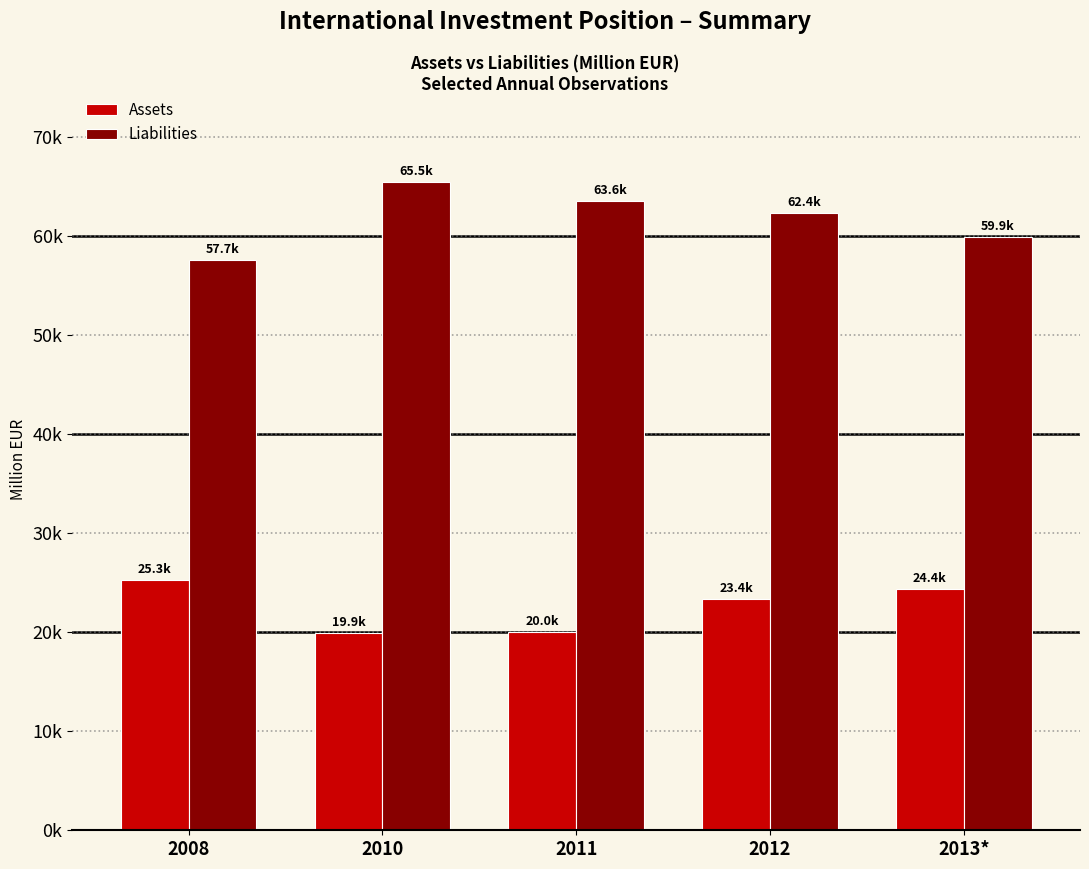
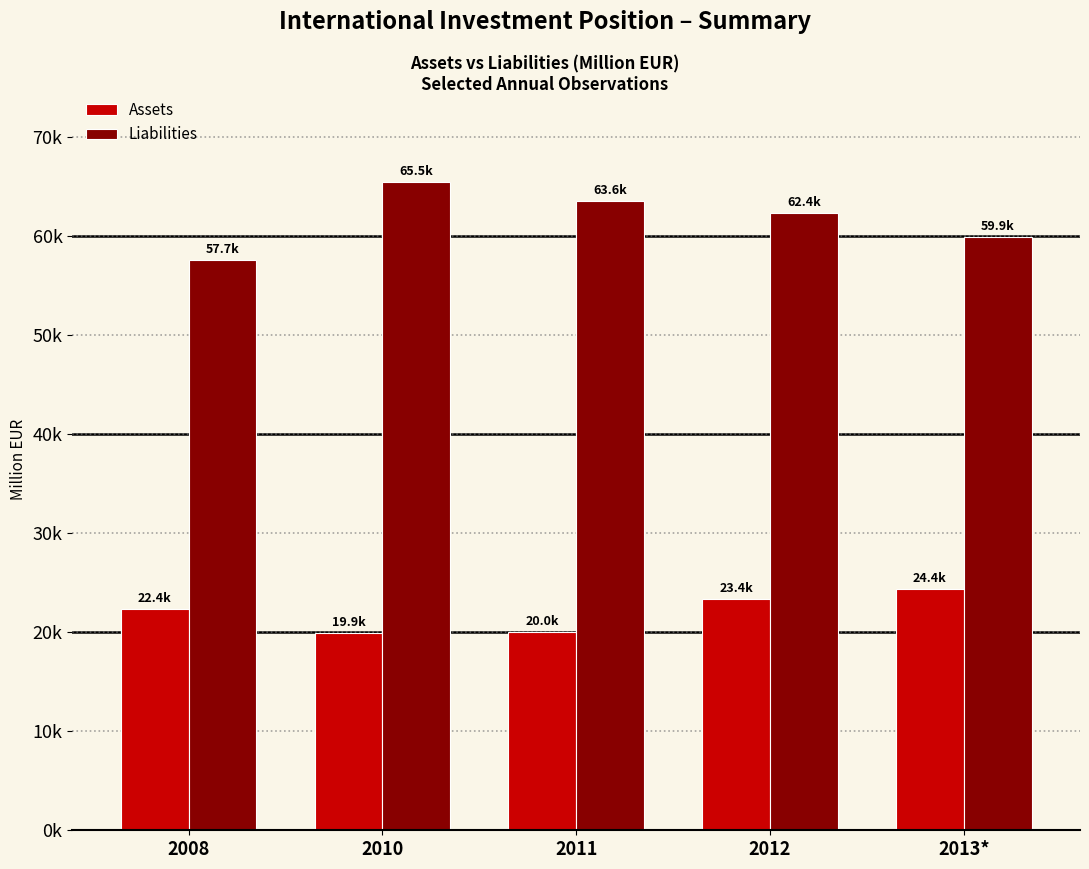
Assets, 2008: 25.3k -> 22.4k
